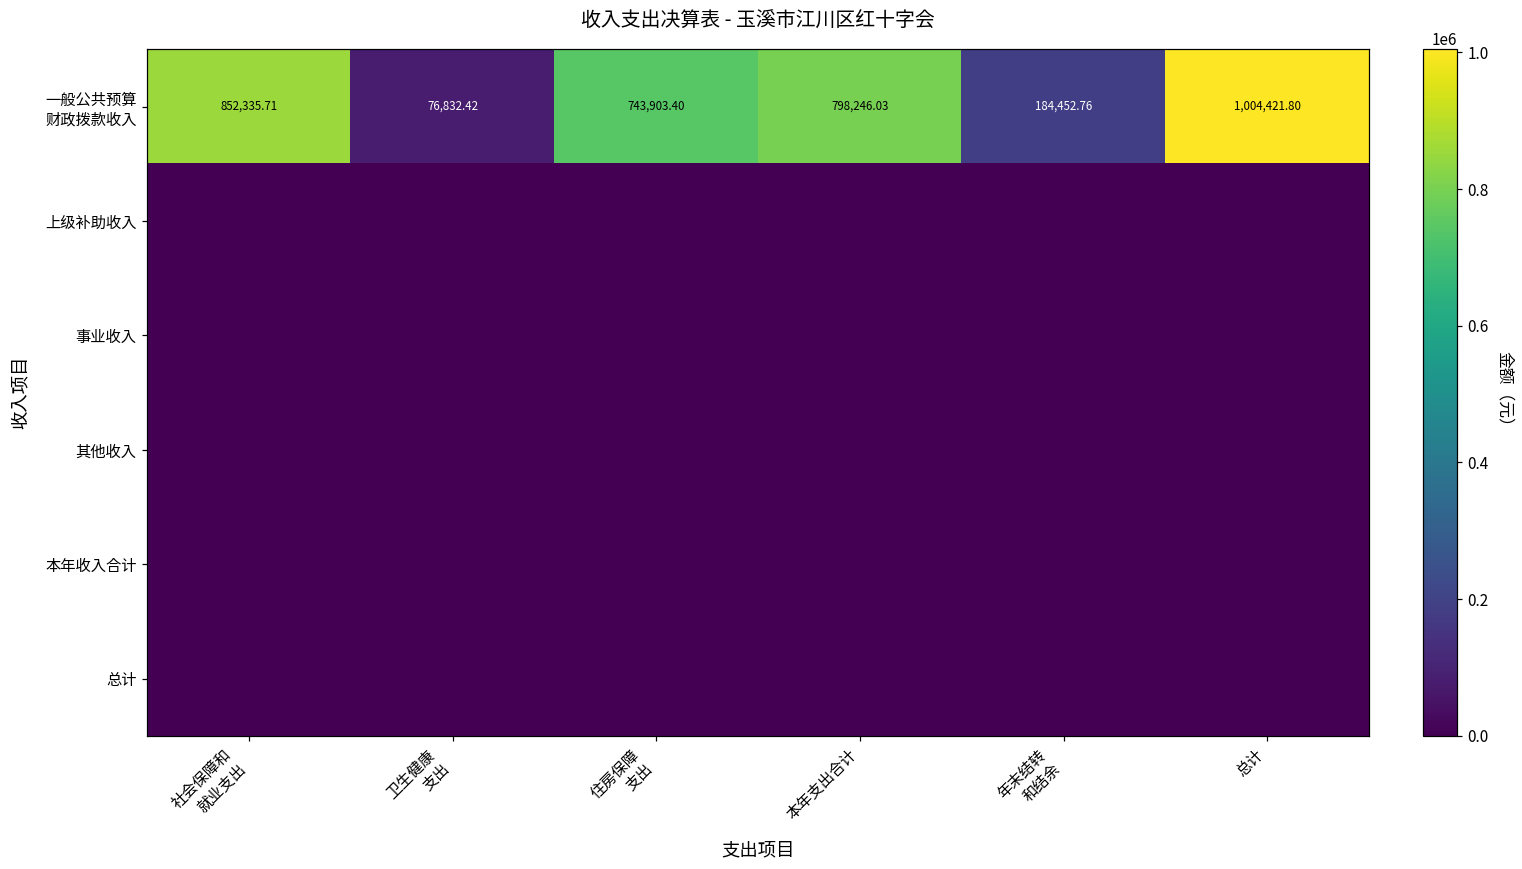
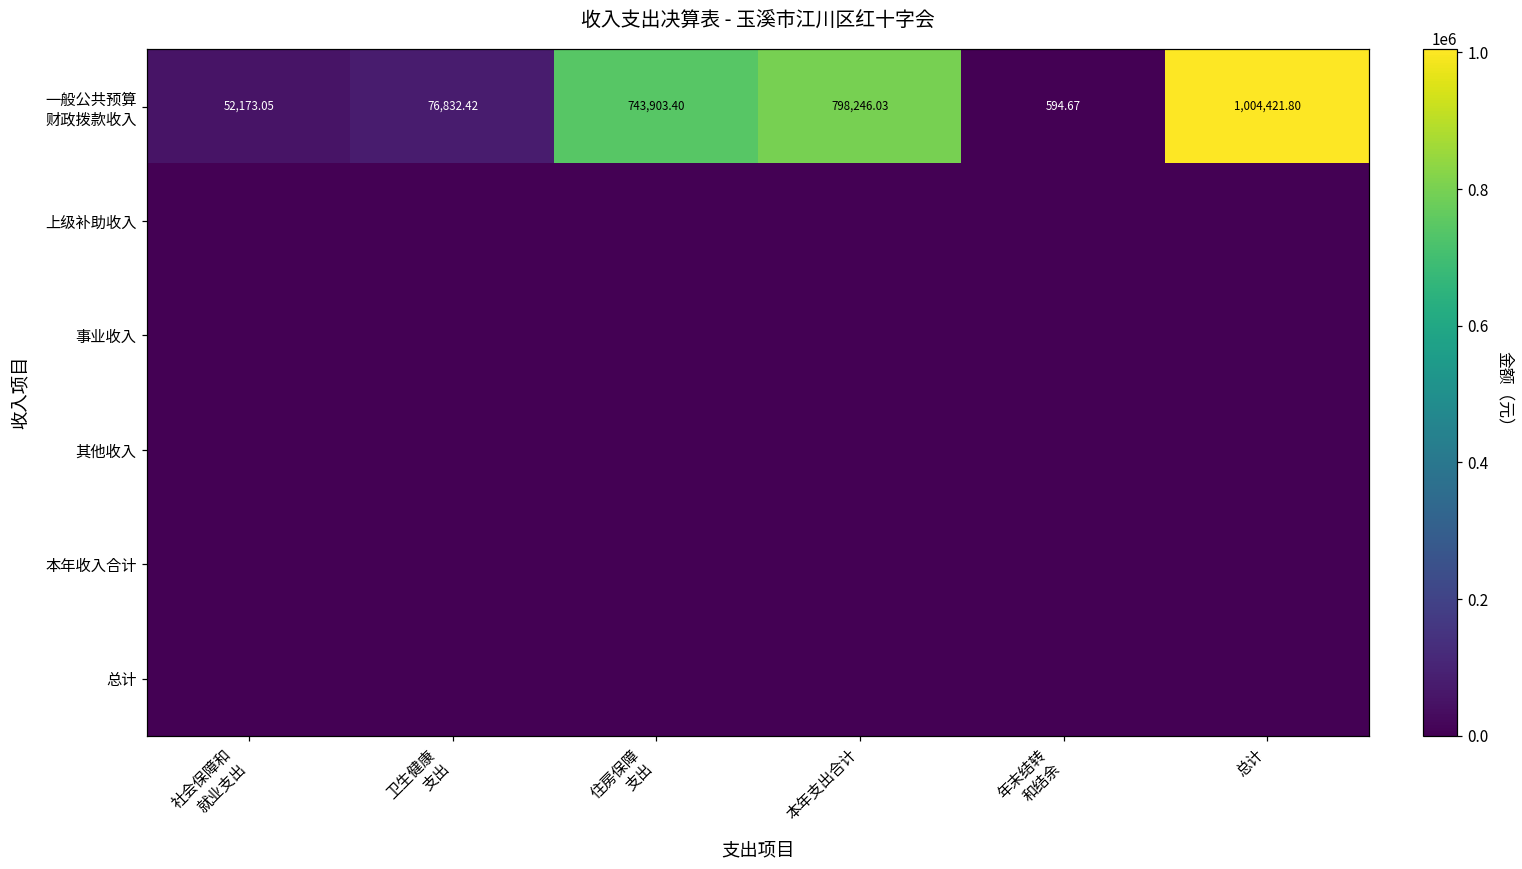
一般公共预算 财政拨款收入, 社会保障和 就业支出: 852,335.71 -> 52,173.05
一般公共预算 财政拨款收入, 年末结转 和结余: 184,452.76 -> 594.67
